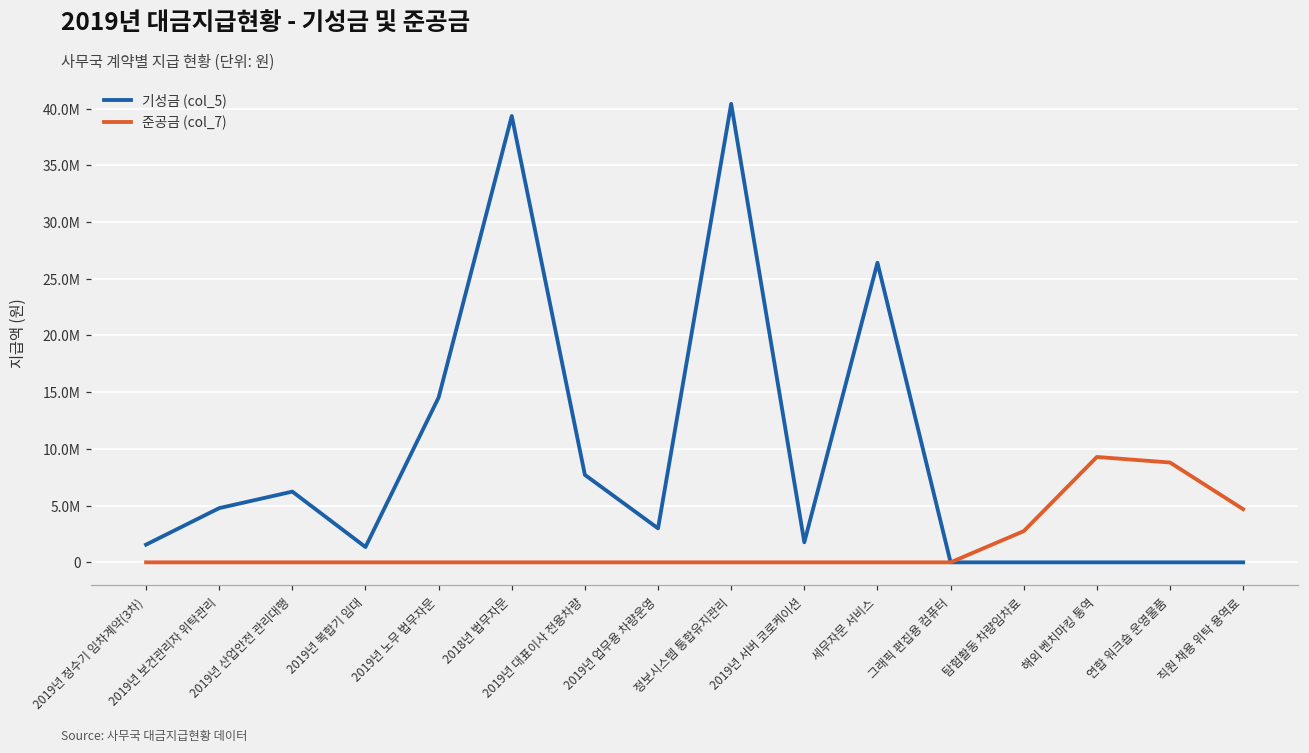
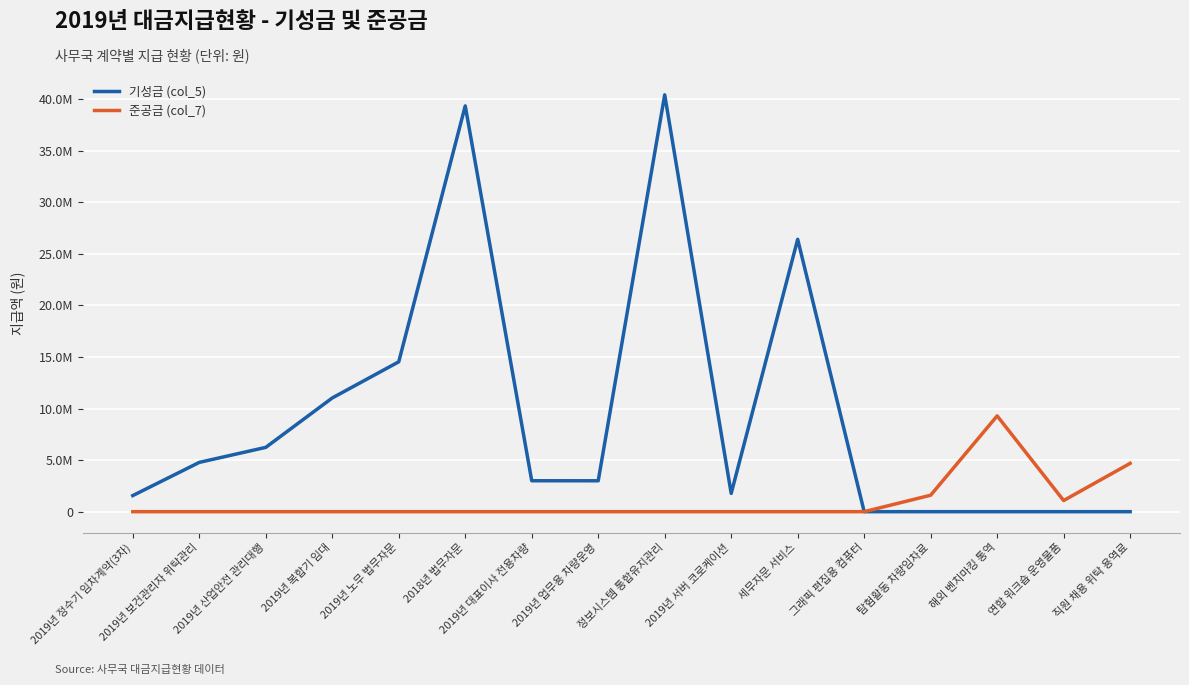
기성금 (col_5), 2019년 복합기 임대: 1400000 -> 11000000
기성금 (col_5), 2019년 대표이사 전용차량: 7700000 -> 3000000
준공금 (col_7), 탐험활동 차량임차료: 2800000 -> 1600000
준공금 (col_7), 연합 워크숍 운영물품: 8800000 -> 1100000
